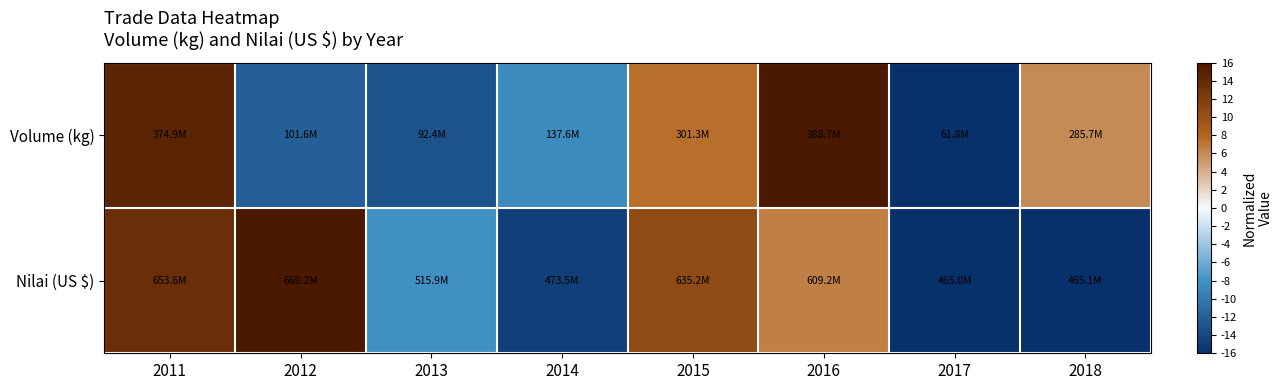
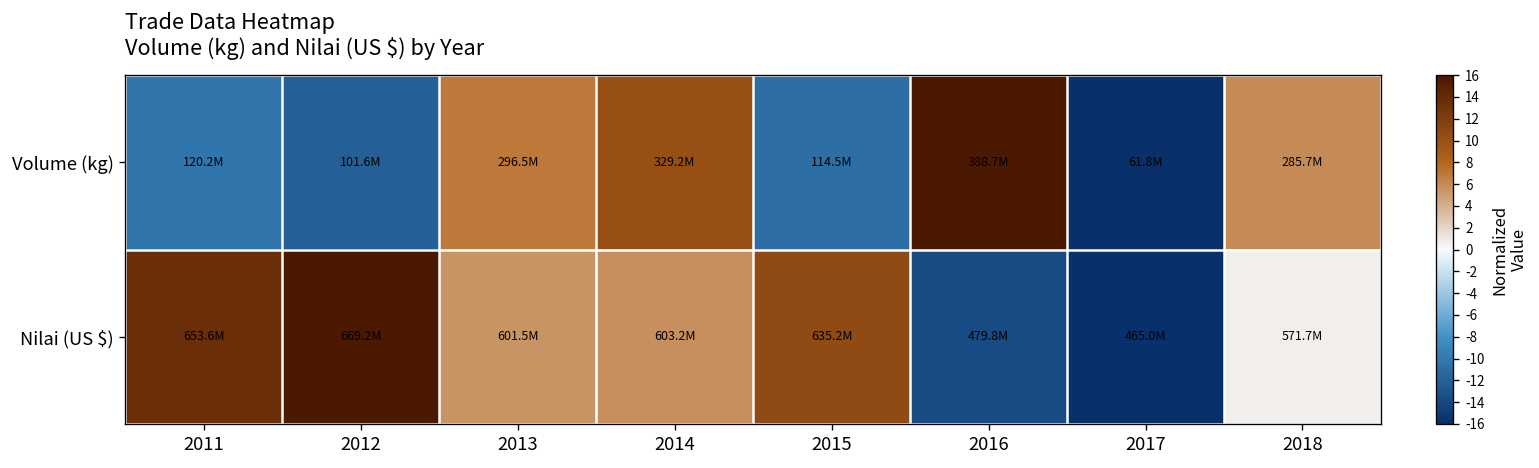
Volume (kg), 2011: 374.9M -> 120.2M
Volume (kg), 2013: 92.4M -> 296.5M
Volume (kg), 2014: 137.6M -> 329.2M
Volume (kg), 2015: 301.3M -> 114.5M
Nilai (US $), 2013: 515.9M -> 601.5M
Nilai (US $), 2014: 473.5M -> 603.2M
Nilai (US $), 2016: 609.2M -> 479.8M
Nilai (US $), 2018: 465.1M -> 571.7M
